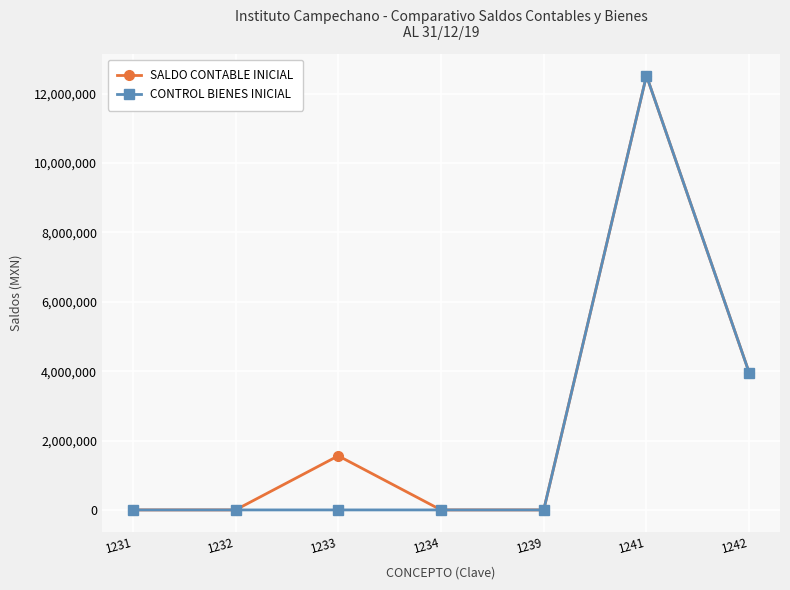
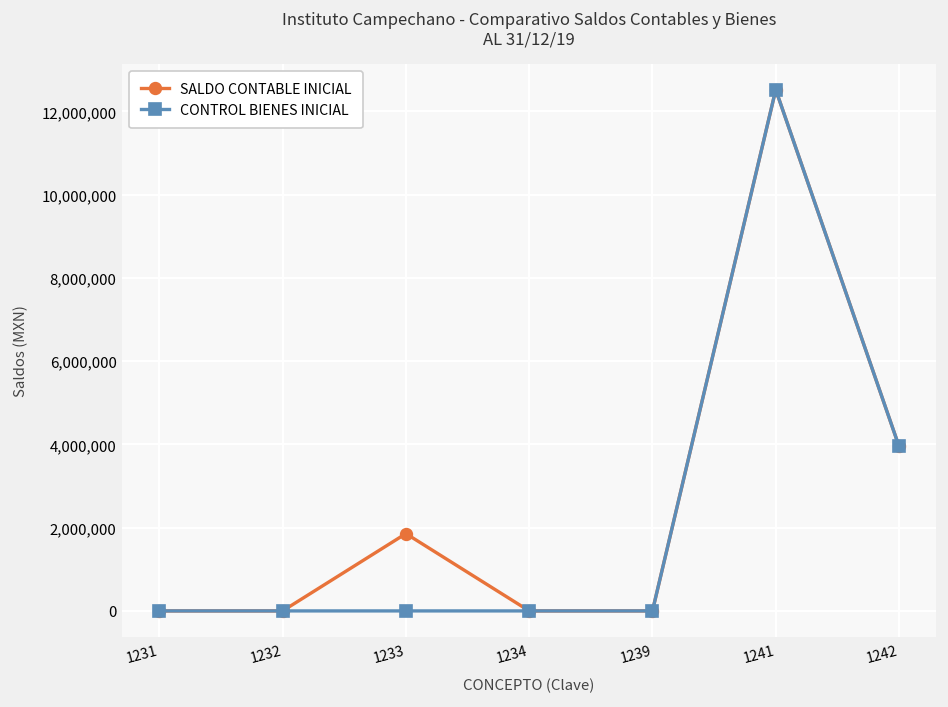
SALDO CONTABLE INICIAL, 1233: 1,600,000 -> 1,900,000
